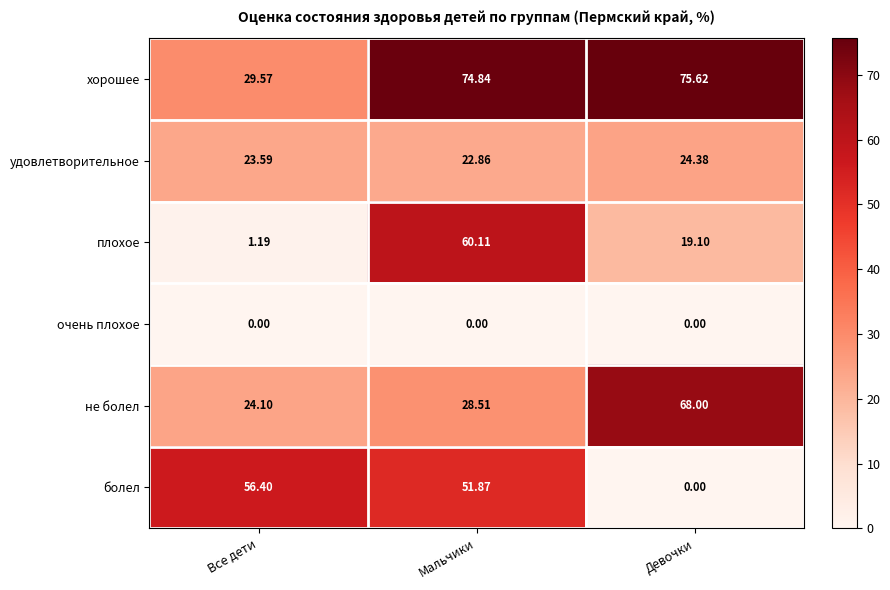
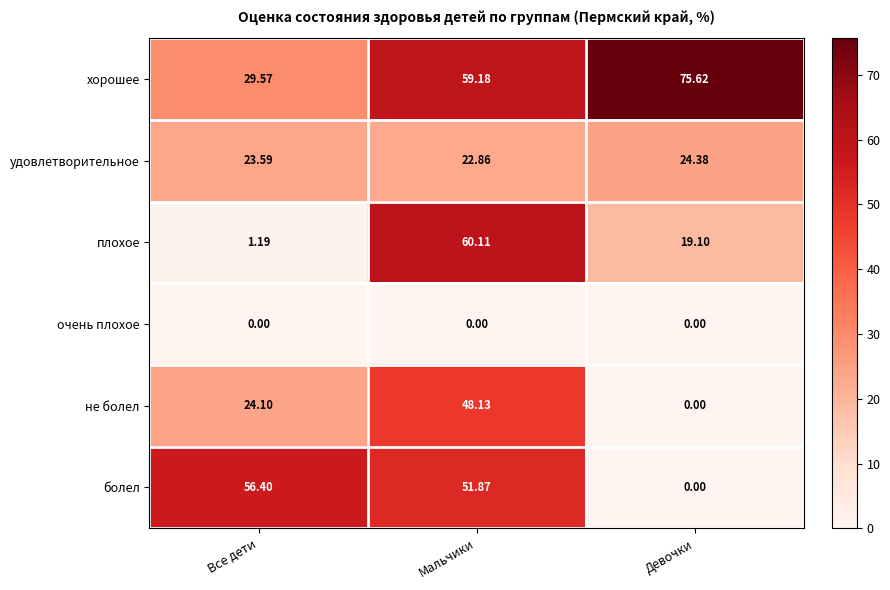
хорошее, Мальчики: 74.84 -> 59.18
не болел, Мальчики: 28.51 -> 48.13
не болел, Девочки: 68.00 -> 0.00
